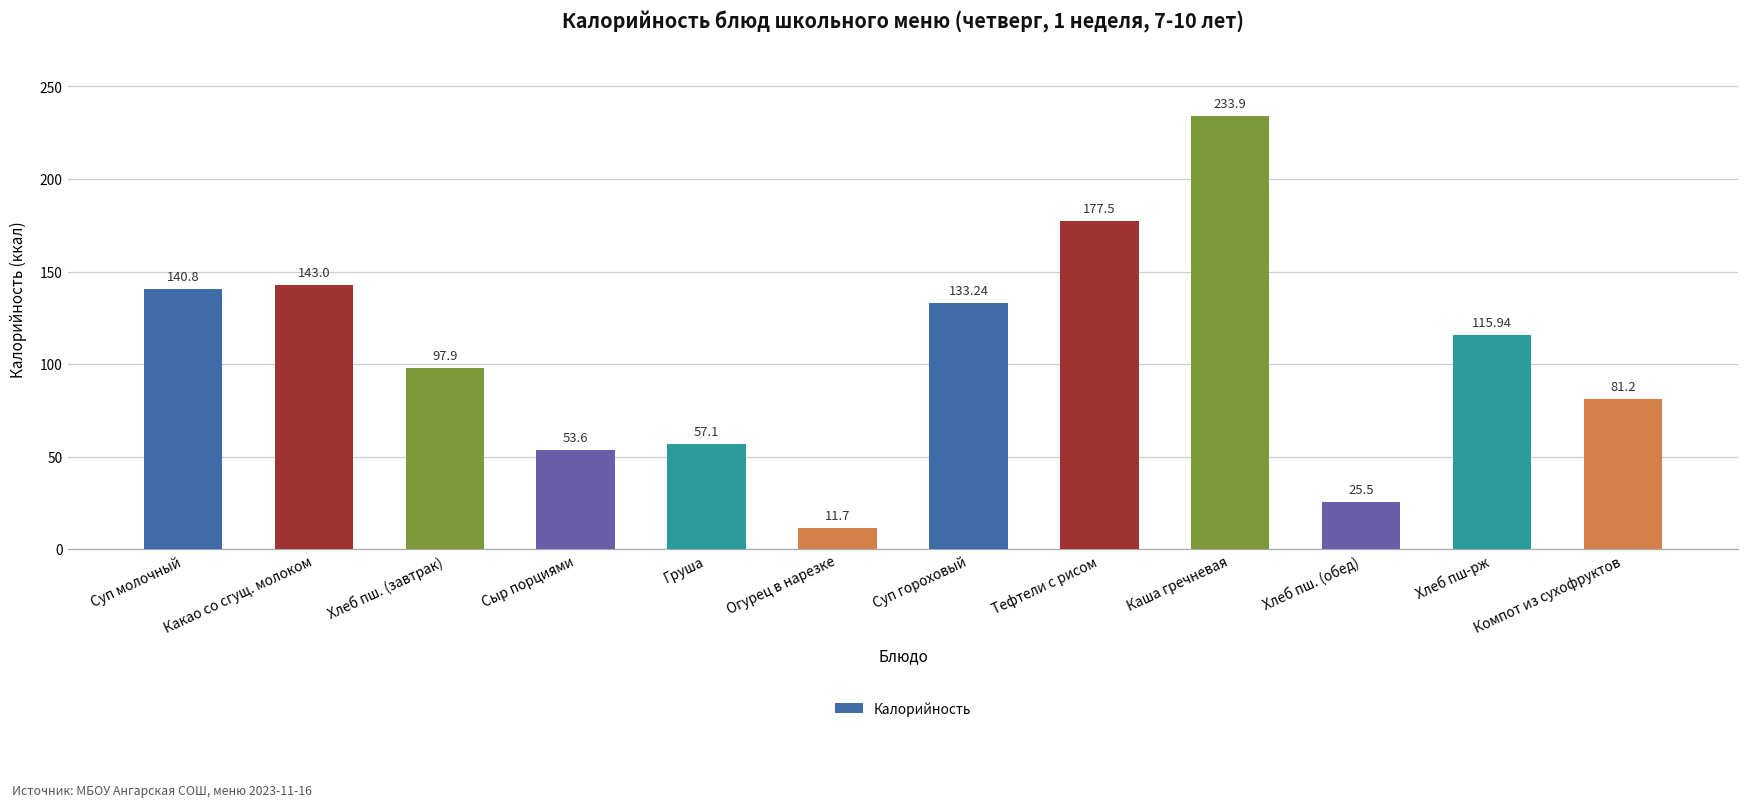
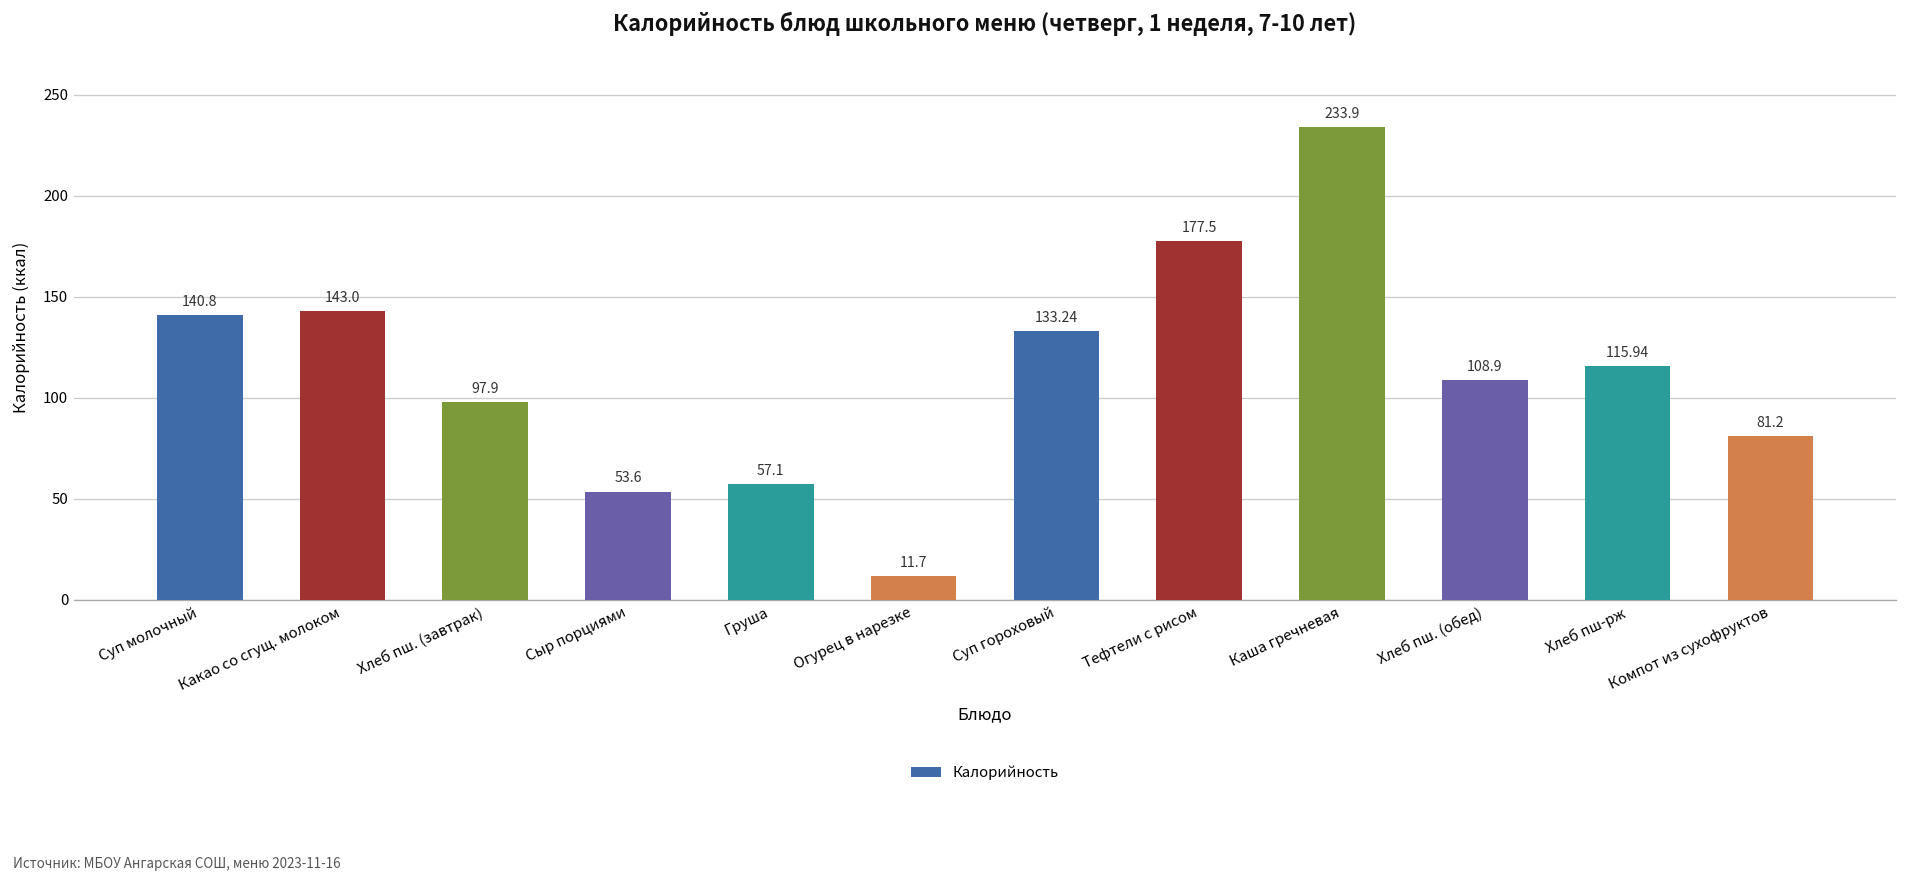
Хлеб пш. (обед): 25.5 -> 108.9
